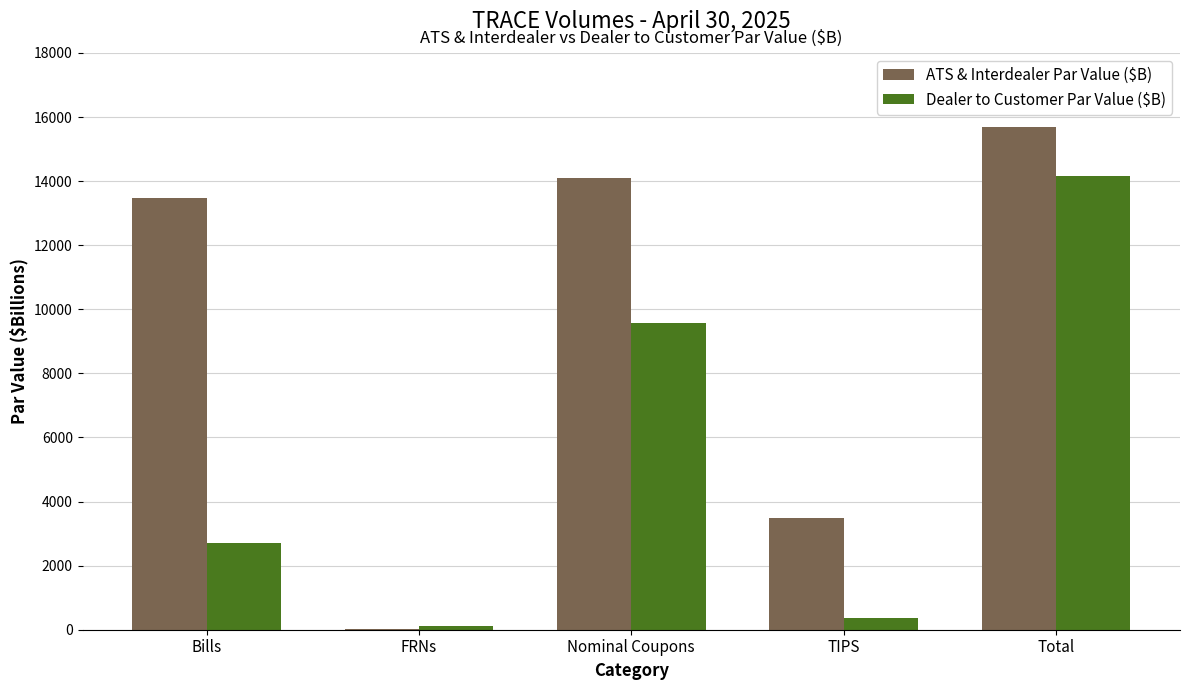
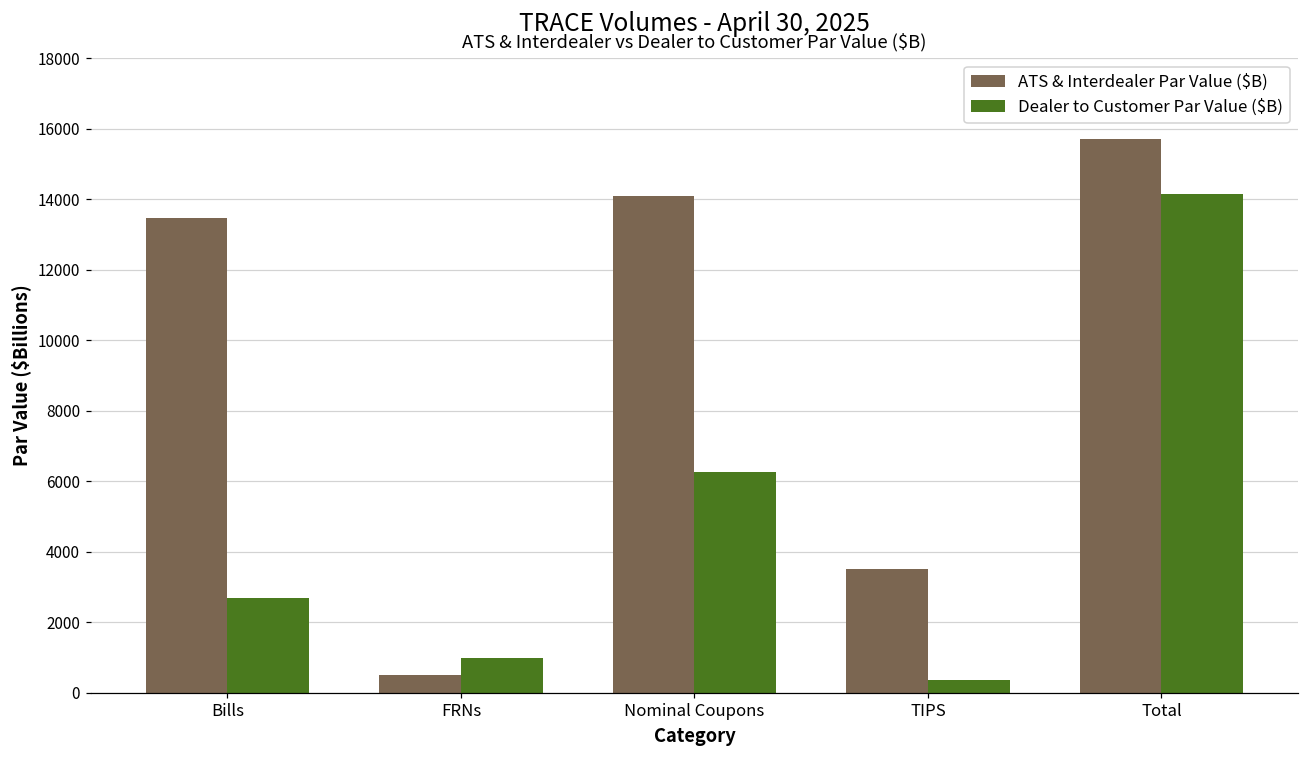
ATS & Interdealer Par Value ($B), FRNs: 0 -> 500
Dealer to Customer Par Value ($B), FRNs: 100 -> 1000
Dealer to Customer Par Value ($B), Nominal Coupons: 9600 -> 6300
